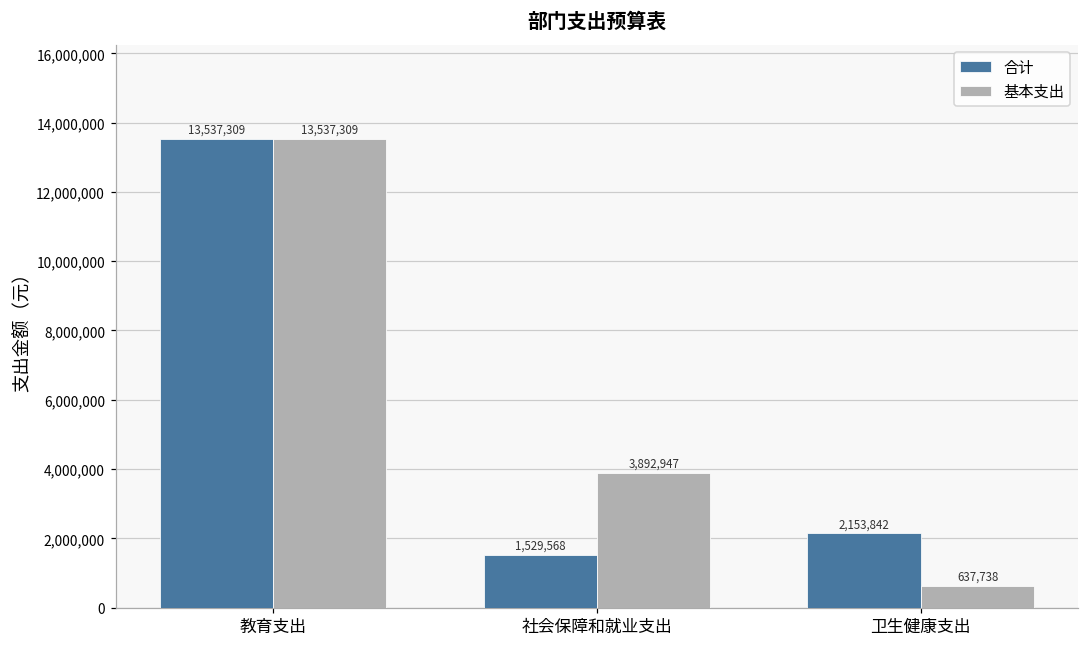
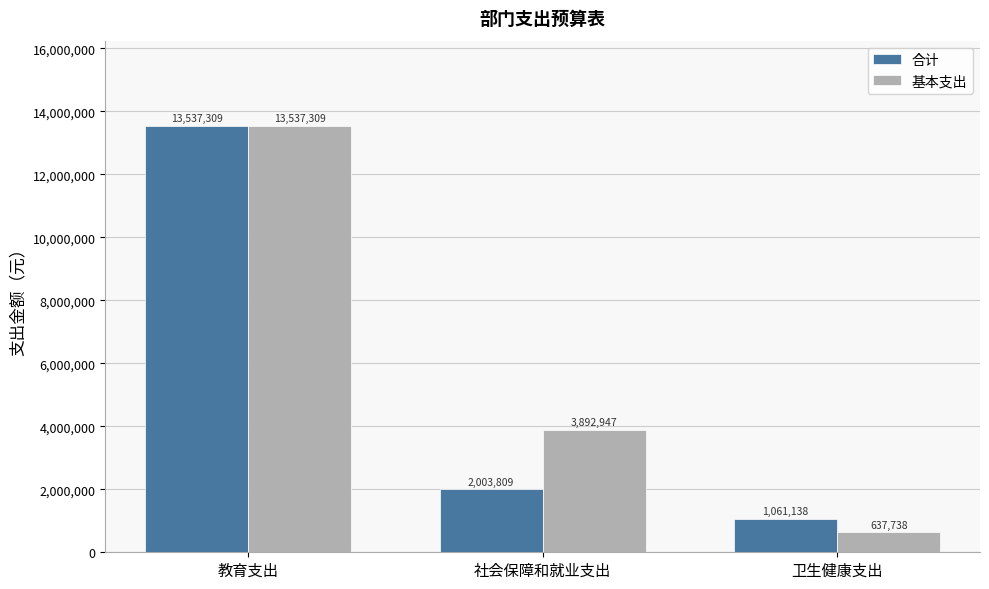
合计, 社会保障和就业支出: 1,529,568 -> 2,003,809
合计, 卫生健康支出: 2,153,842 -> 1,061,138
